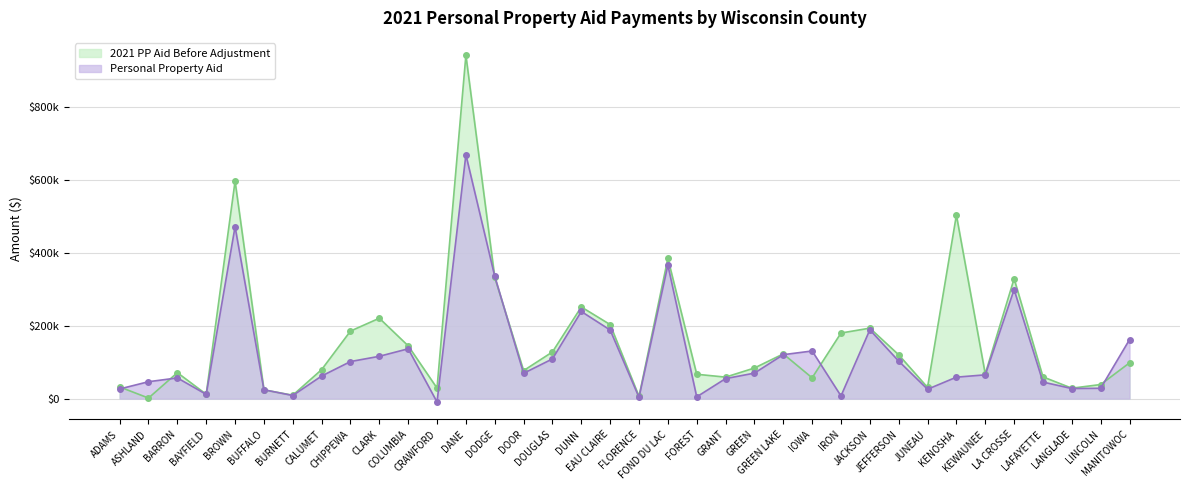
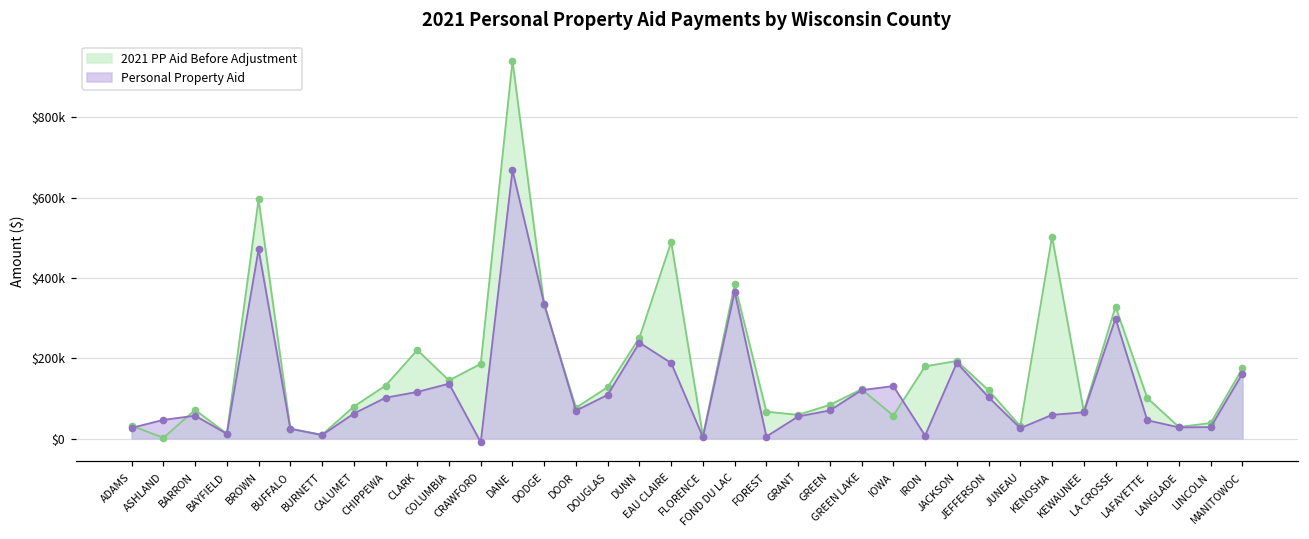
2021 PP Aid Before Adjustment, CHIPPEWA: $190000 -> $130000
2021 PP Aid Before Adjustment, CRAWFORD: $30000 -> $190000
2021 PP Aid Before Adjustment, EAU CLAIRE: $200000 -> $490000
2021 PP Aid Before Adjustment, LAFAYETTE: $60000 -> $100000
2021 PP Aid Before Adjustment, MANITOWOC: $100000 -> $170000
